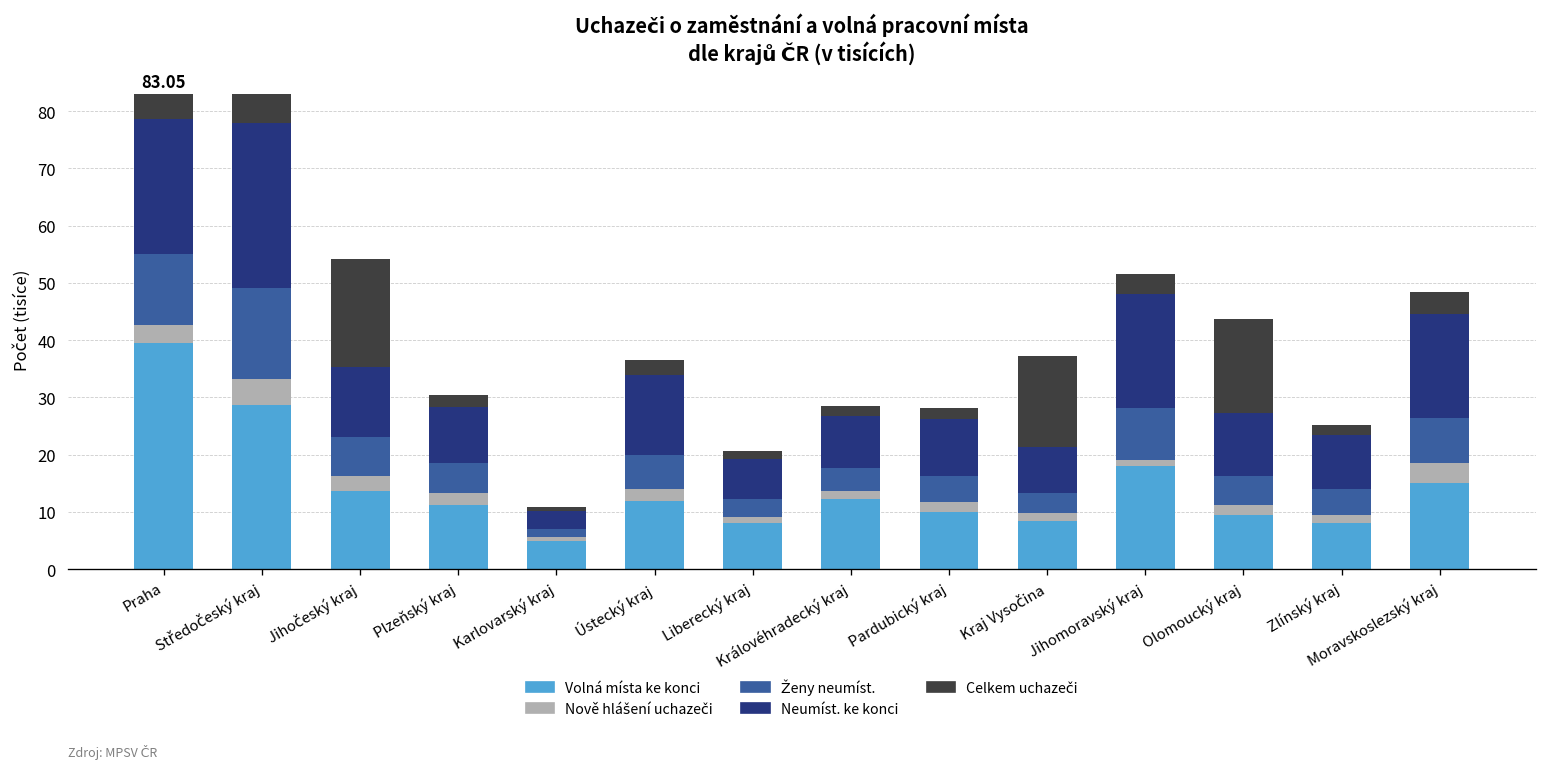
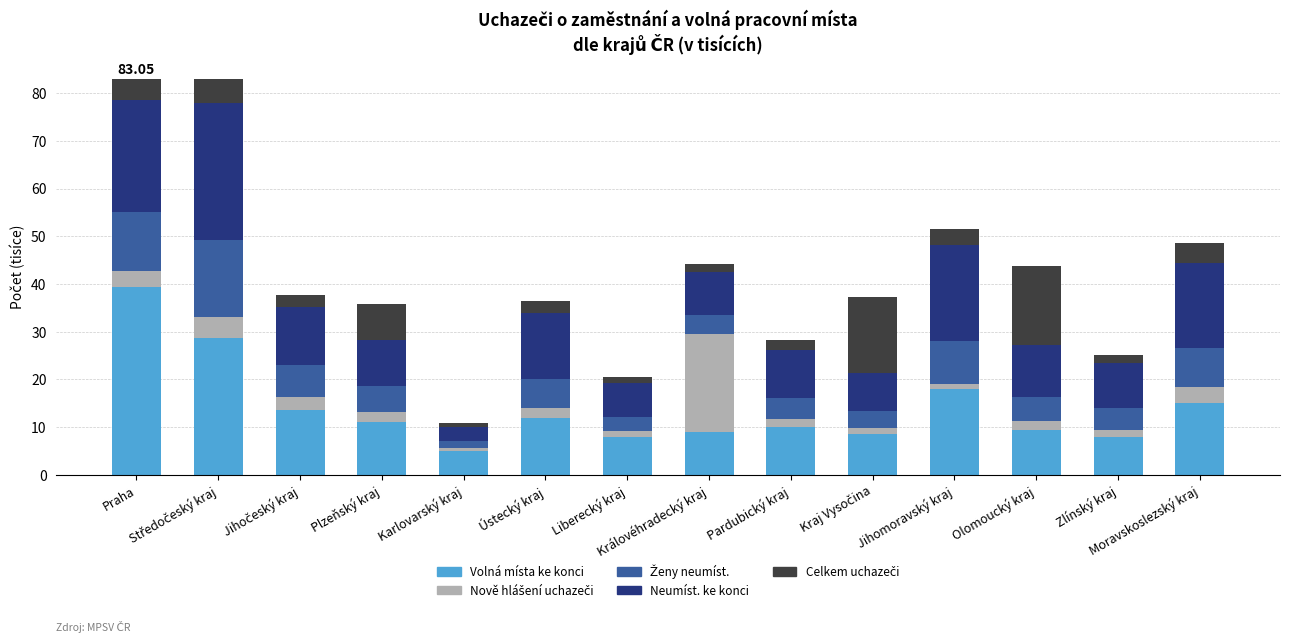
Celkem uchazeči, Jihočeský kraj: 19 -> 2
Celkem uchazeči, Plzeňský kraj: 2 -> 8
Volná místa ke konci, Královéhradecký kraj: 12 -> 9
Nově hlášení uchazeči, Královéhradecký kraj: 2 -> 20
